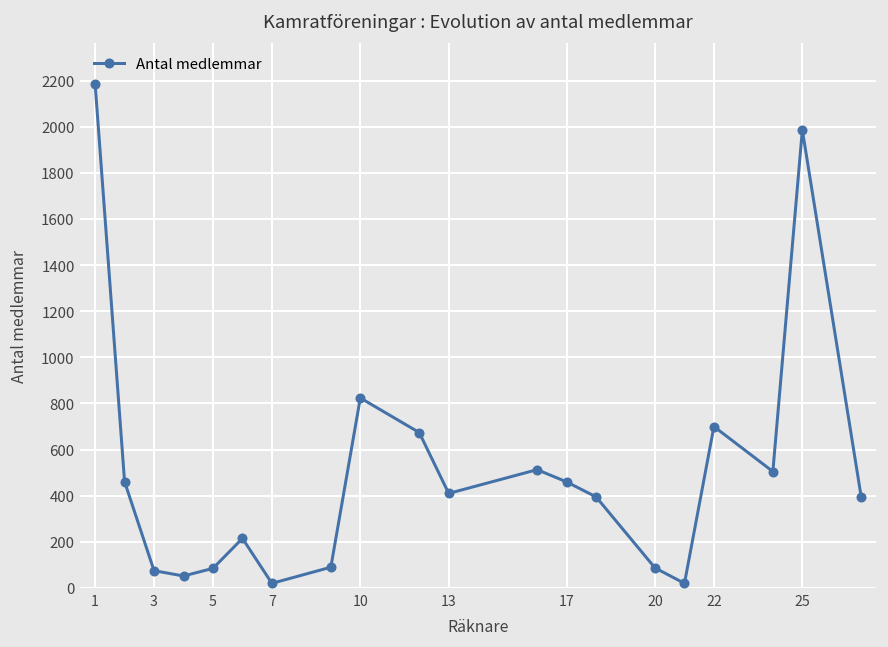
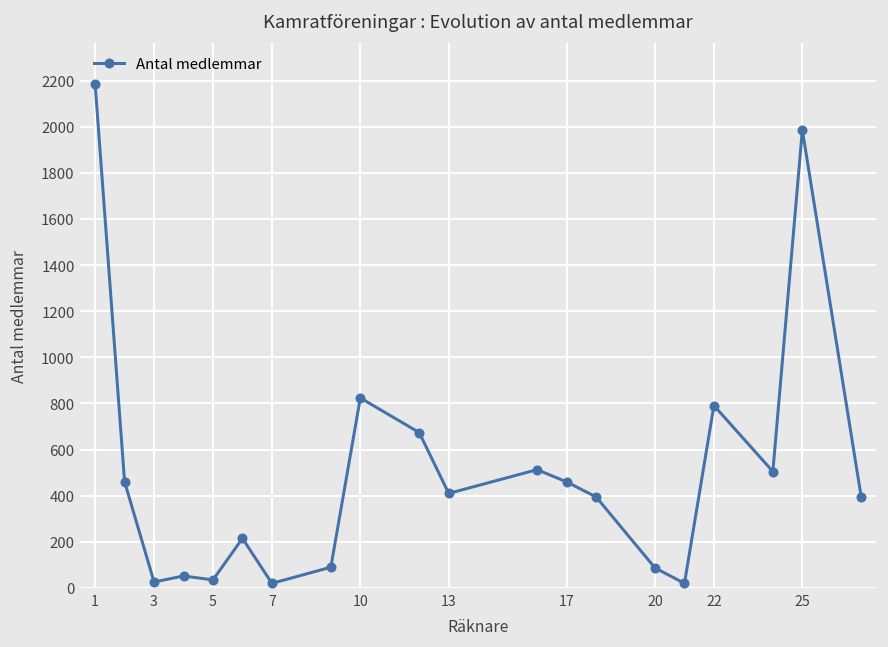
3: 80 -> 30
5: 90 -> 40
22: 700 -> 790
